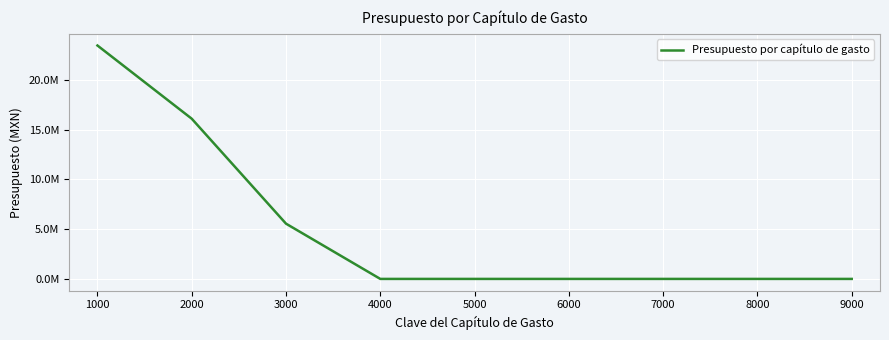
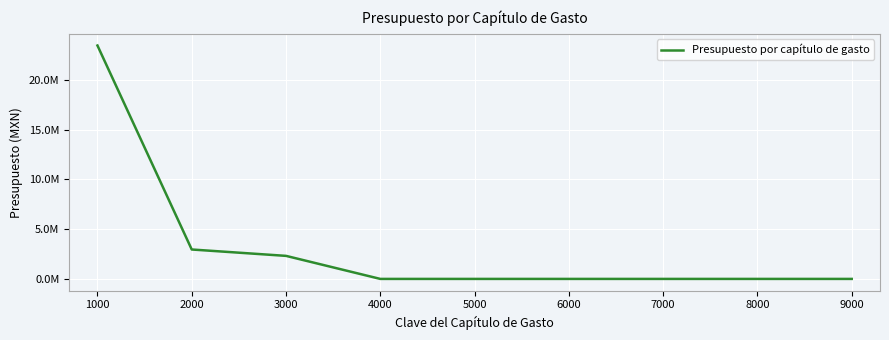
2000: 16000000 -> 3000000
3000: 6000000 -> 2000000
